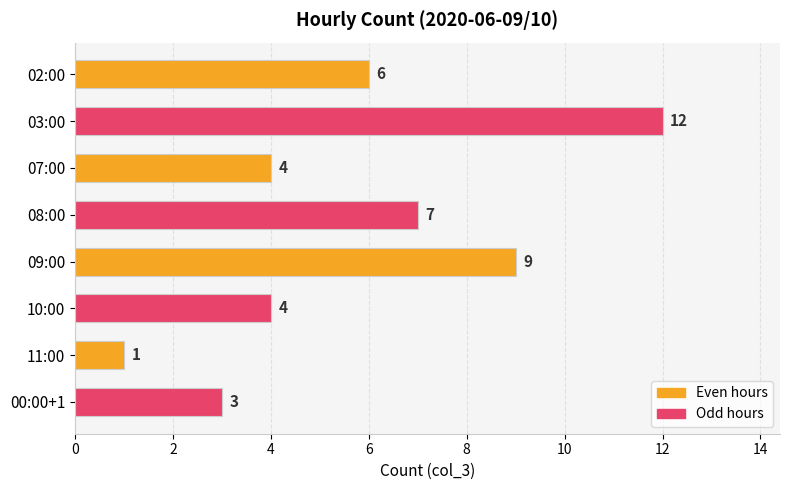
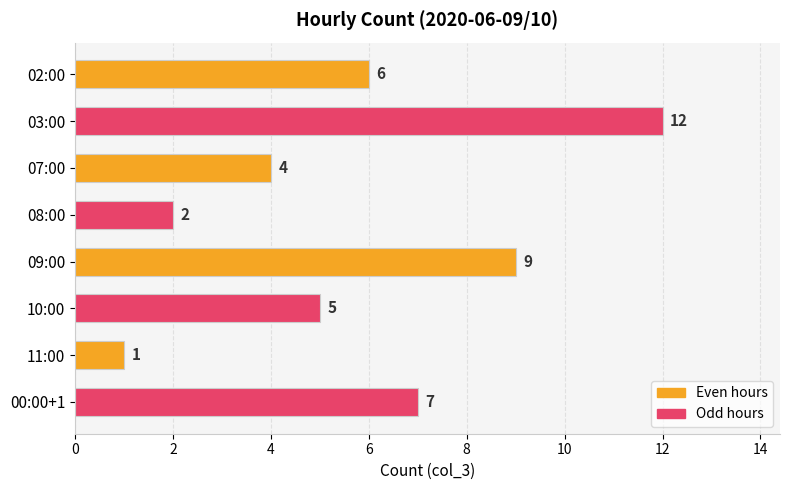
08:00: 7 -> 2
10:00: 4 -> 5
00:00+1: 3 -> 7
